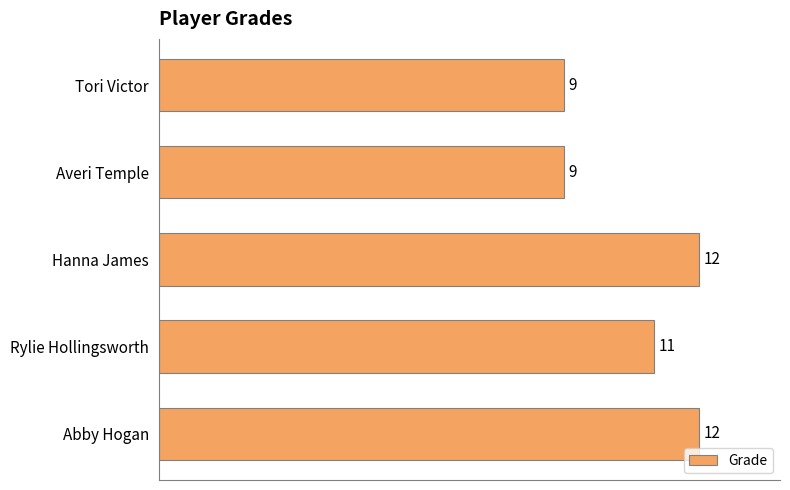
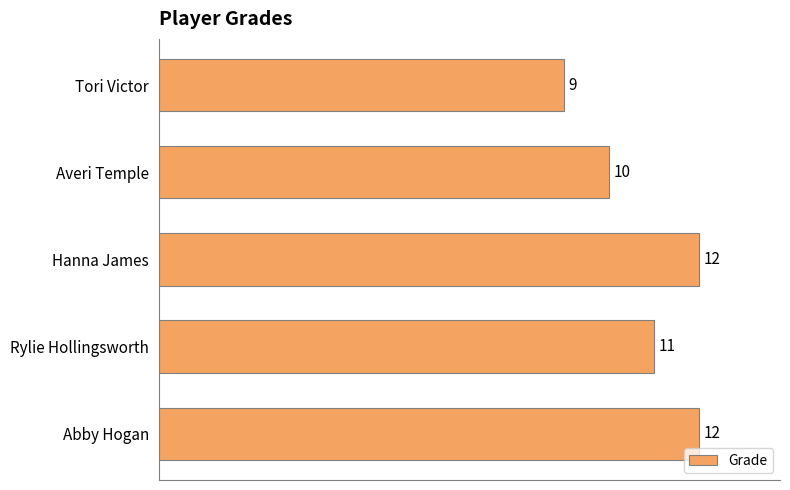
Averi Temple: 9 -> 10
